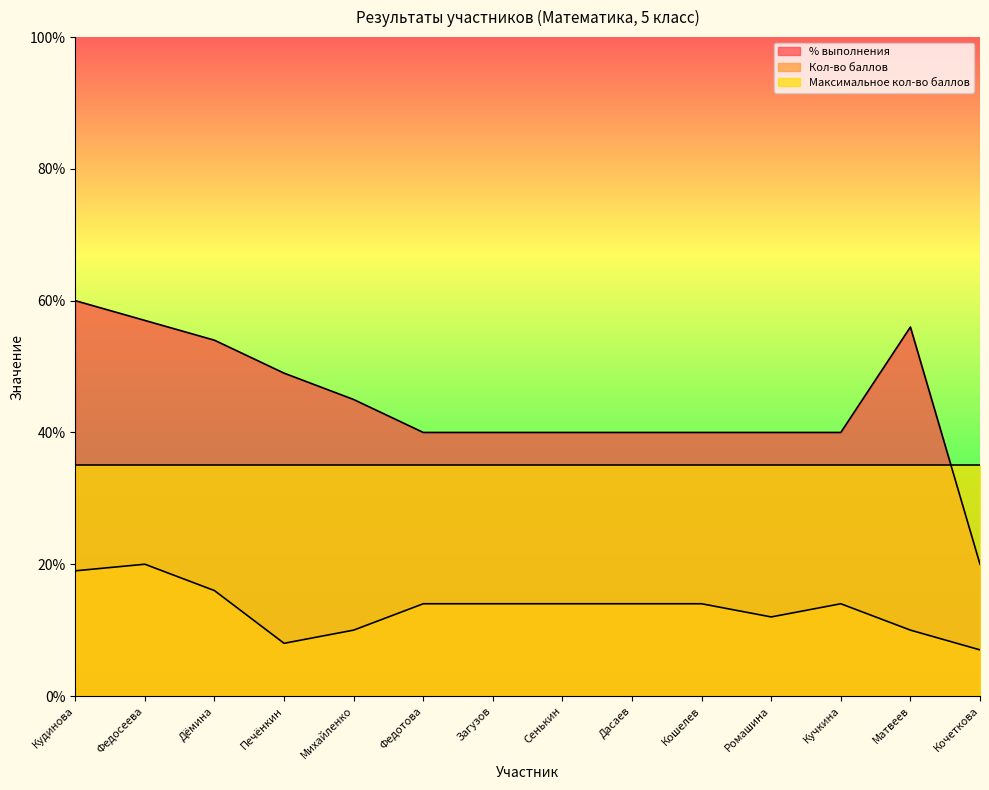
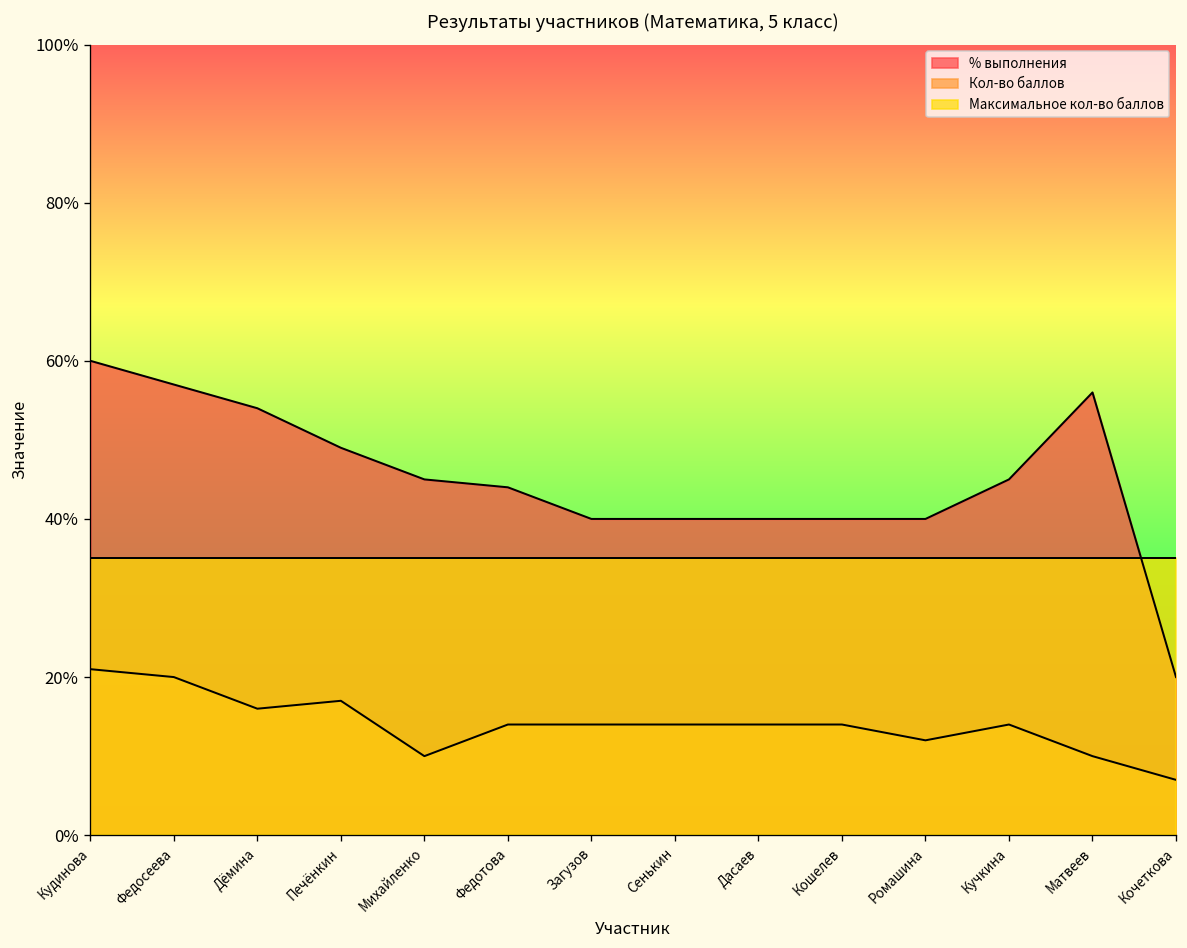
Кол-во баллов, Кудинова: 19% -> 21%
Кол-во баллов, Печёнкин: 8% -> 17%
% выполнения, Федотова: 40% -> 44%
% выполнения, Кучкина: 40% -> 45%
